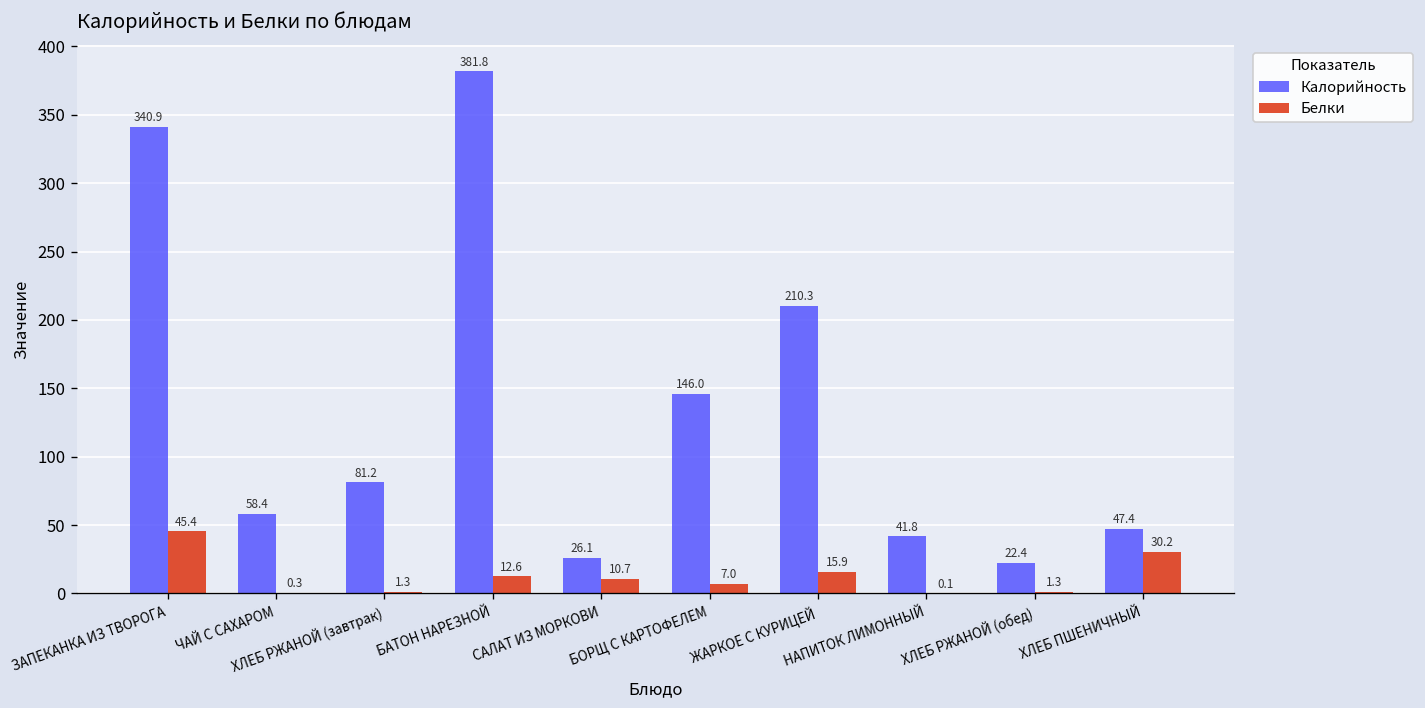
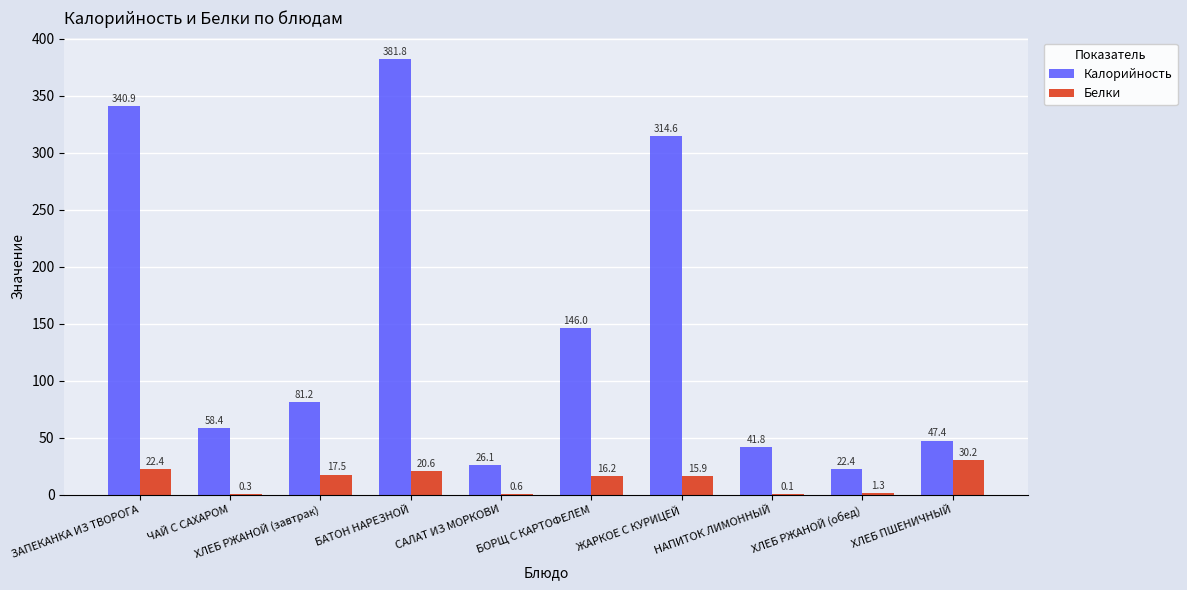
Белки, ЗАПЕКАНКА ИЗ ТВОРОГА: 45.4 -> 22.4
Белки, ХЛЕБ РЖАНОЙ (завтрак): 1.3 -> 17.5
Белки, БАТОН НАРЕЗНОЙ: 12.6 -> 20.6
Белки, САЛАТ ИЗ МОРКОВИ: 10.7 -> 0.6
Белки, БОРЩ С КАРТОФЕЛЕМ: 7.0 -> 16.2
Калорийность, ЖАРКОЕ С КУРИЦЕЙ: 210.3 -> 314.6
